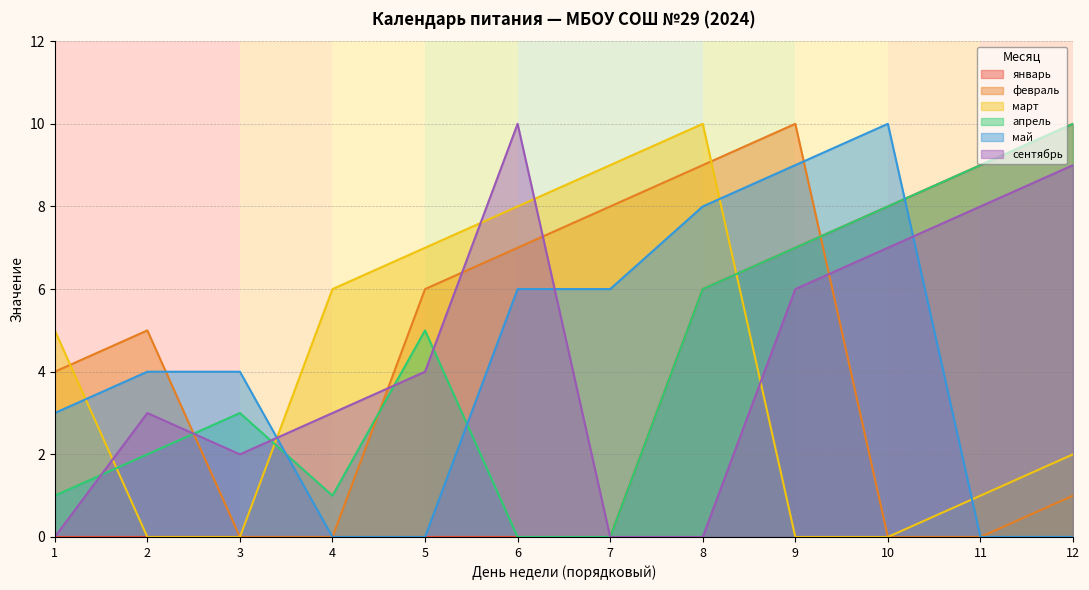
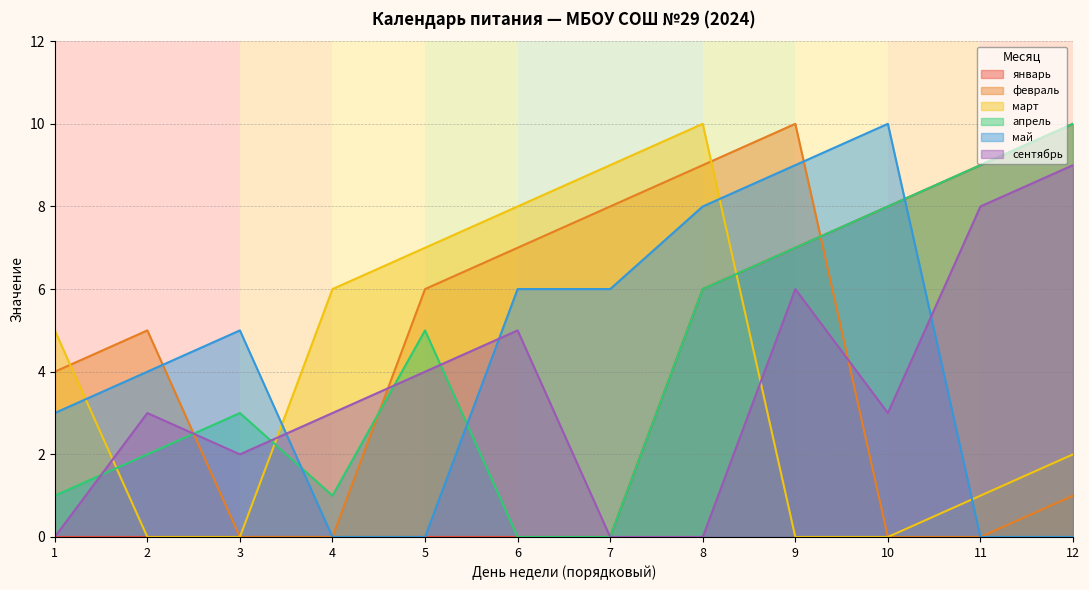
май, 3: 4 -> 5
сентябрь, 6: 10 -> 5
сентябрь, 10: 7 -> 3
